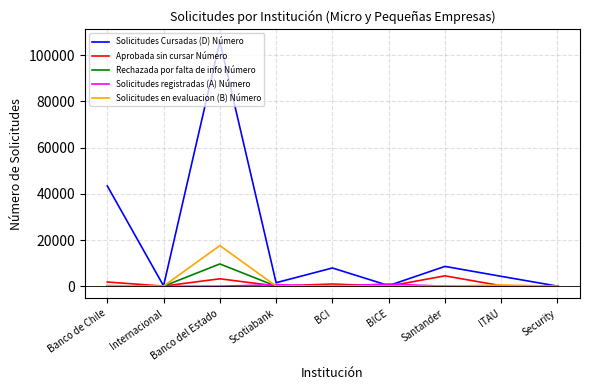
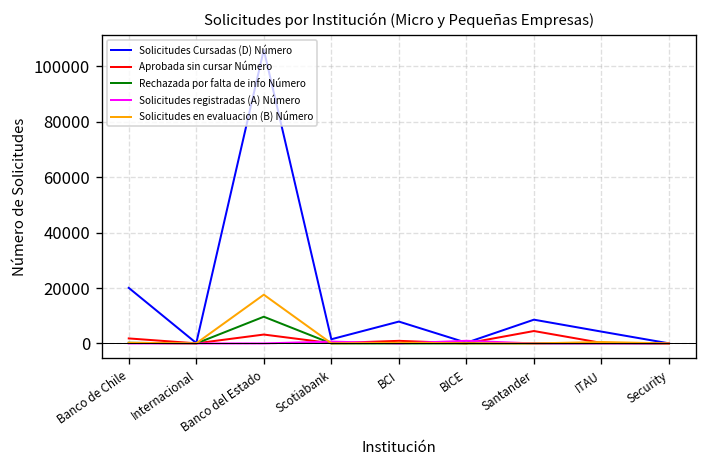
Solicitudes Cursadas (D) Número, Banco de Chile: 43000 -> 20000
